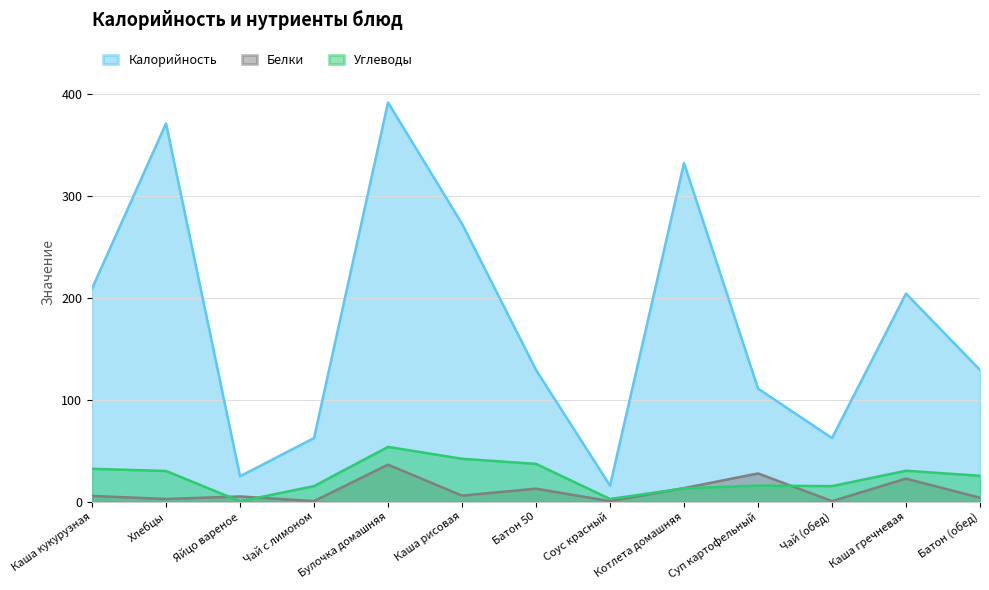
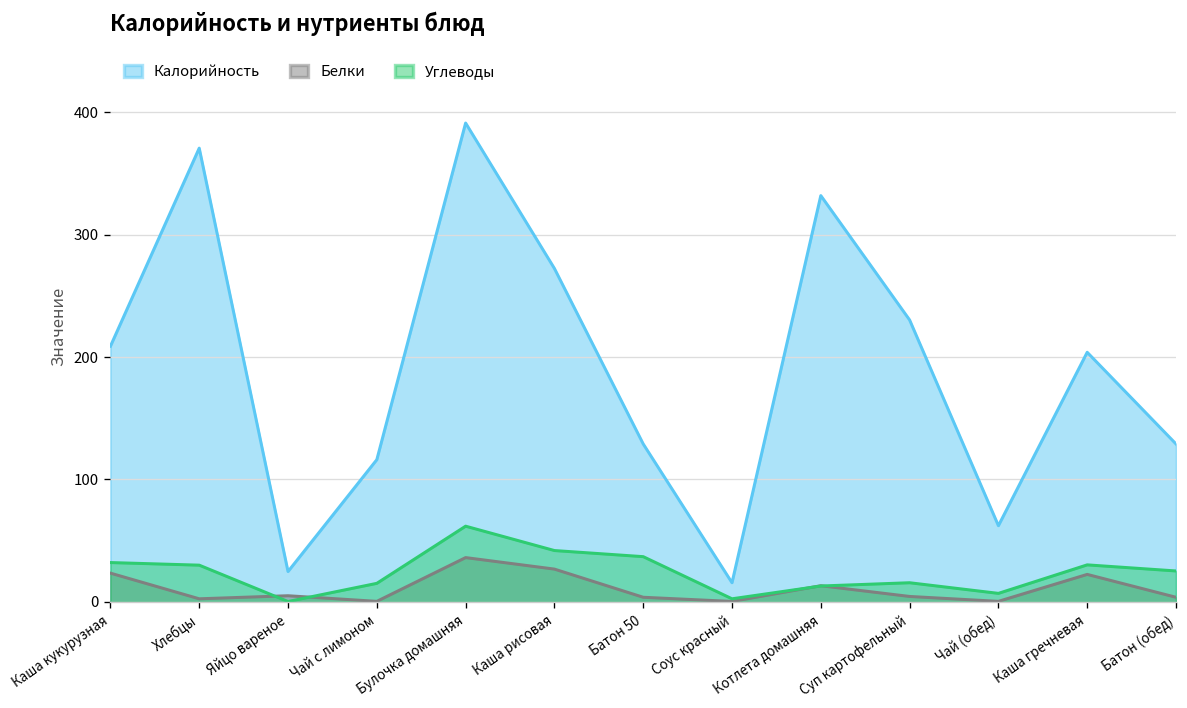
Белки, Каша кукурузная: 6 -> 23
Калорийность, Чай с лимоном: 62 -> 116
Углеводы, Булочка домашняя: 54 -> 62
Белки, Каша рисовая: 6 -> 27
Белки, Батон 50: 13 -> 4
Калорийность, Суп картофельный: 111 -> 230
Белки, Суп картофельный: 28 -> 4
Углеводы, Чай (обед): 15 -> 7
